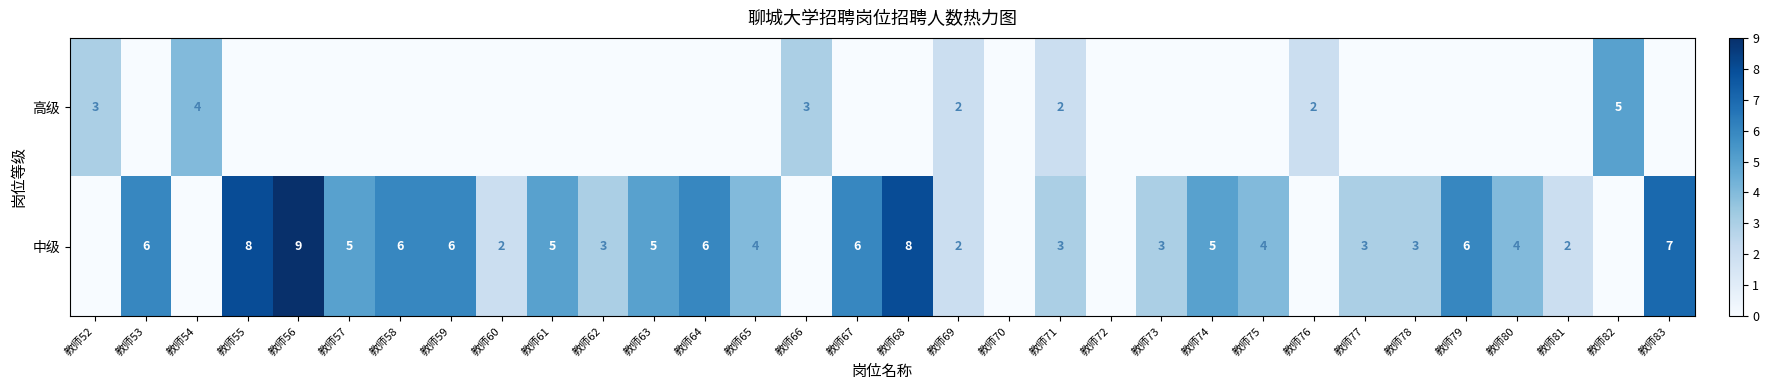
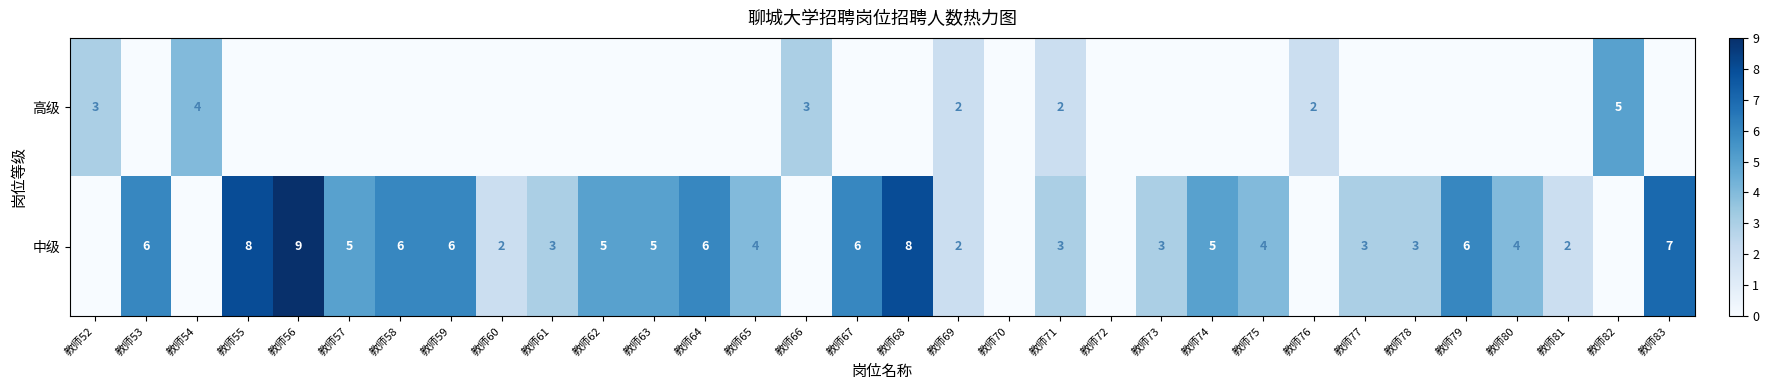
中级, 教师61: 5 -> 3
中级, 教师62: 3 -> 5
